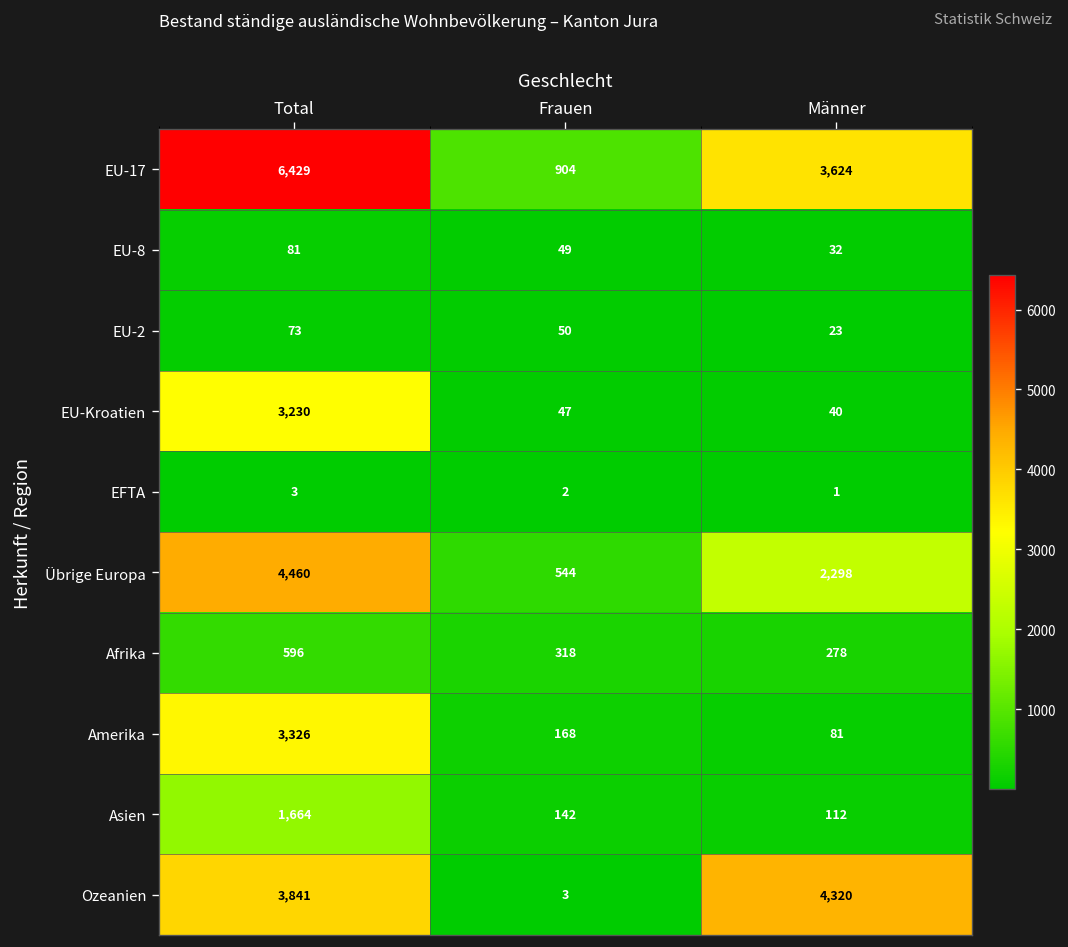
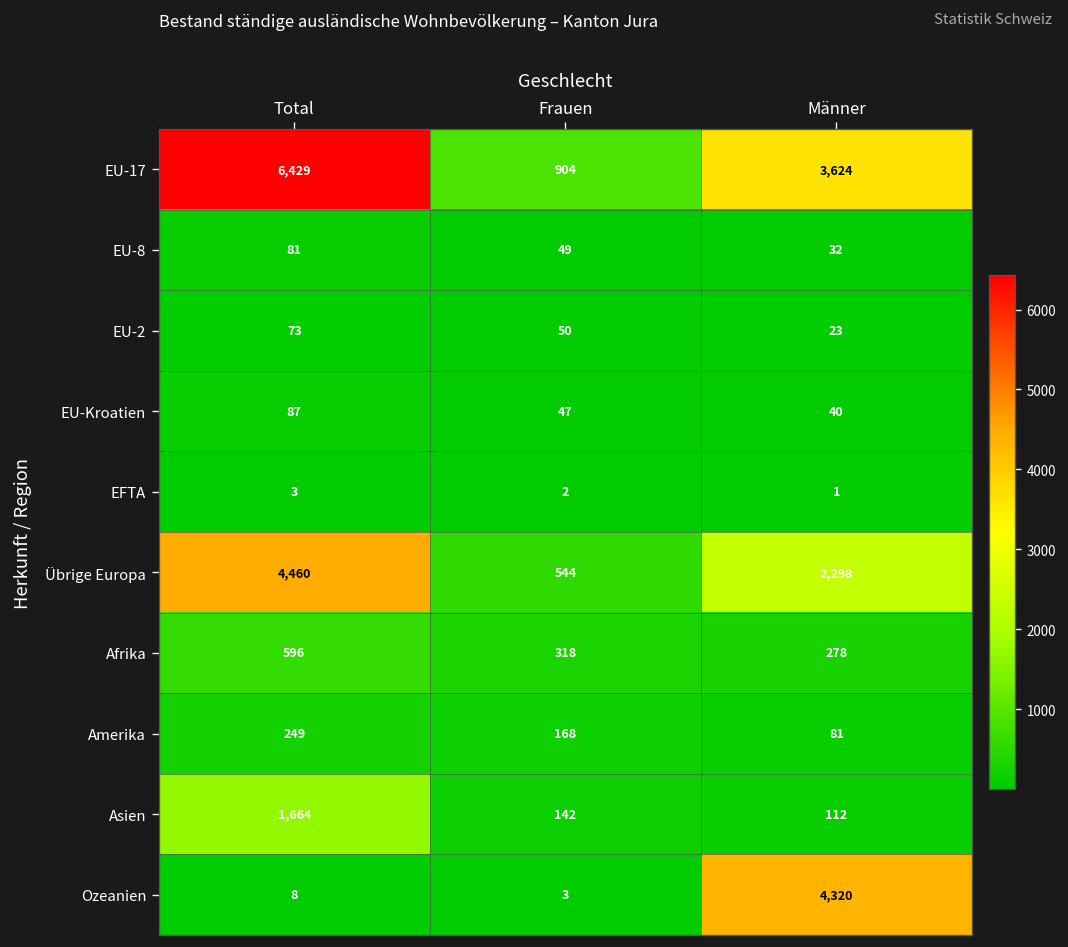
EU-Kroatien, Total: 3,230 -> 87
Amerika, Total: 3,326 -> 249
Ozeanien, Total: 3,841 -> 8
